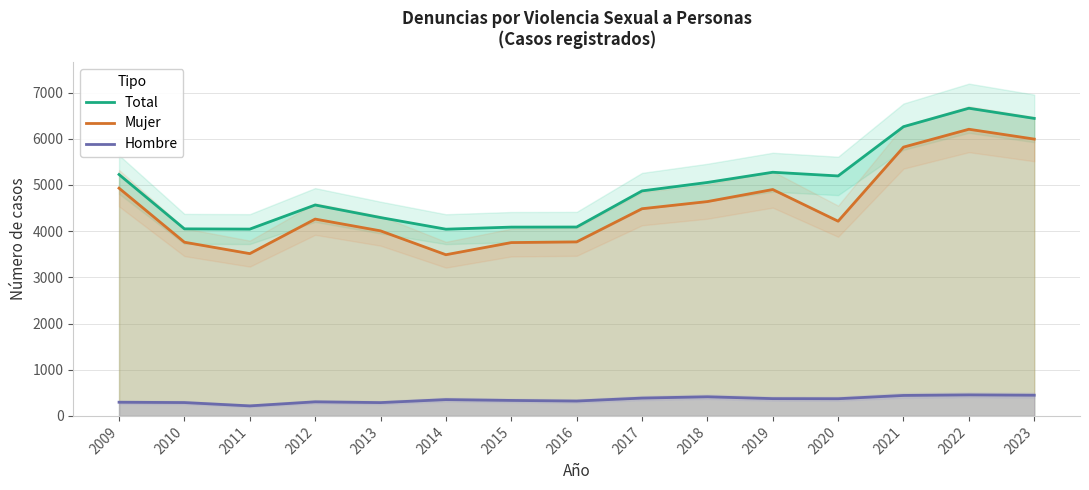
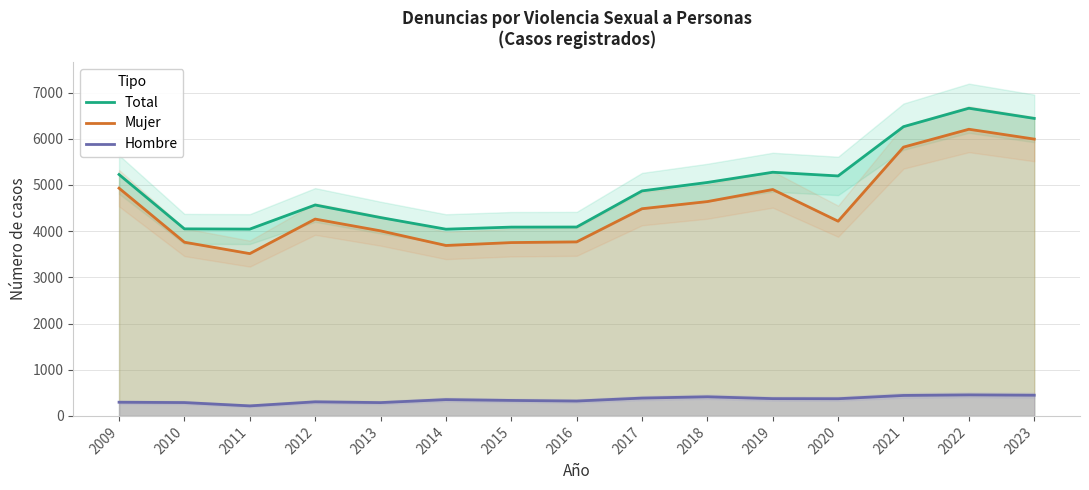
Mujer, 2014: 3500 -> 3700
